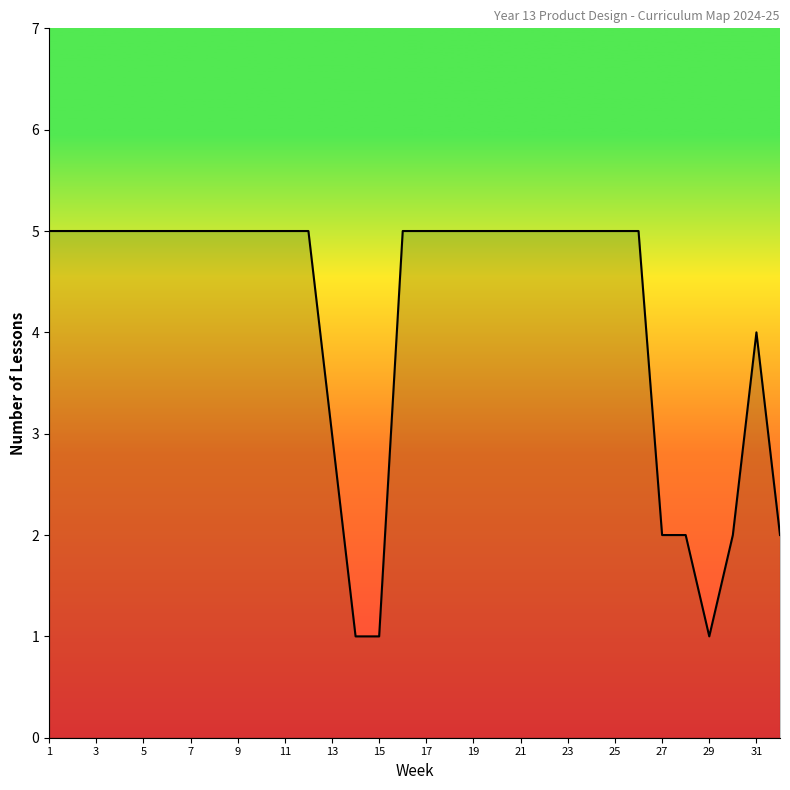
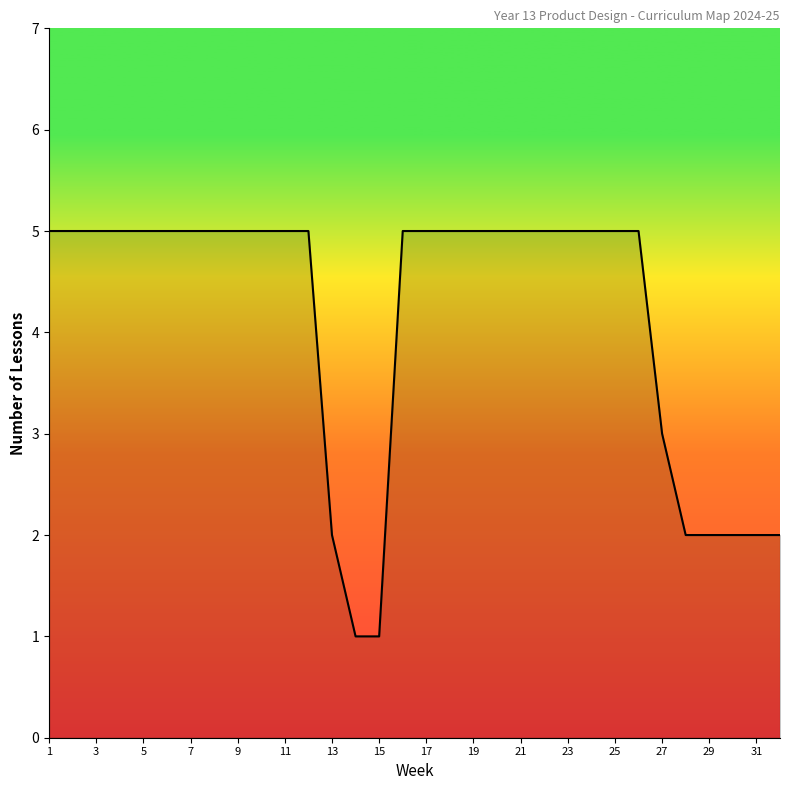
13: 3 -> 2
27: 2 -> 3
29: 1 -> 2
31: 4 -> 2
